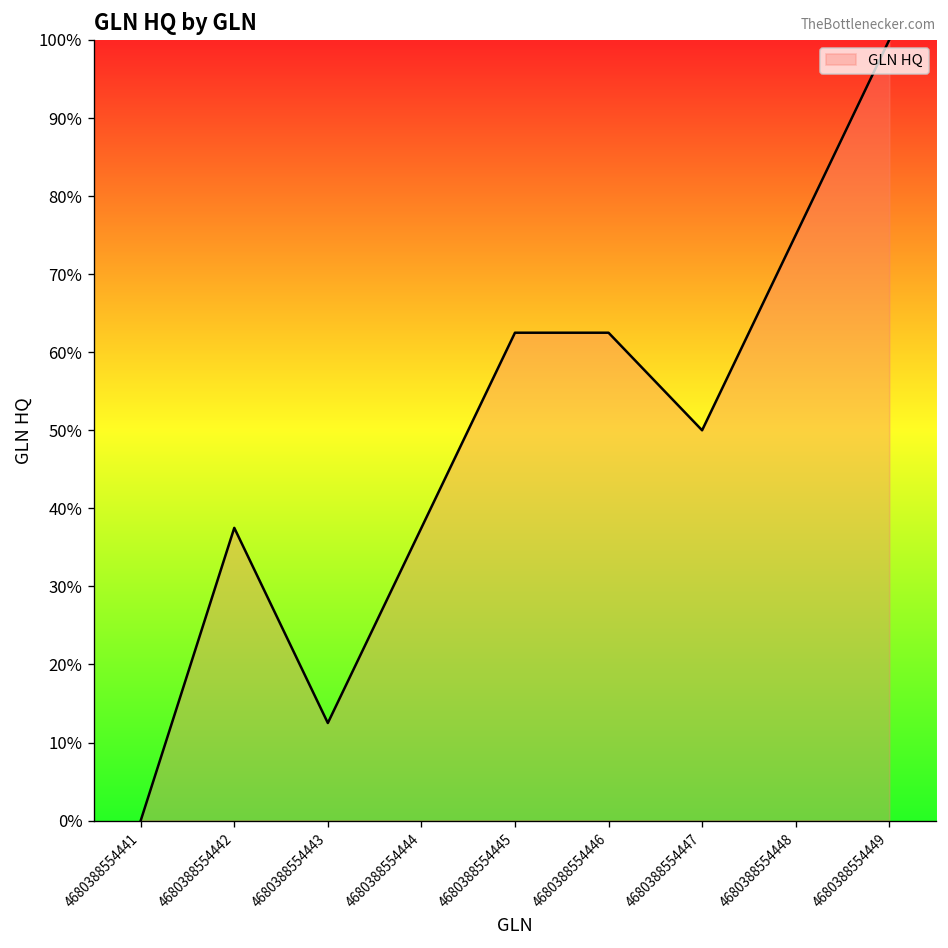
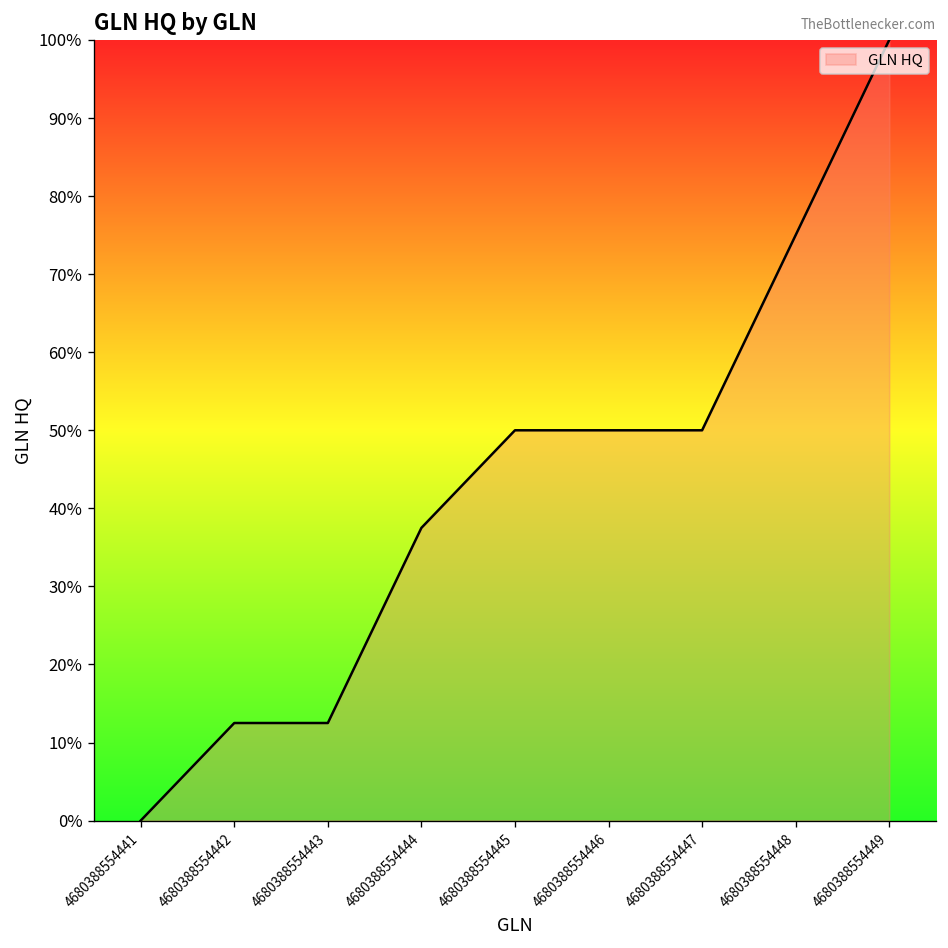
4680388554442: 38% -> 13%
4680388554445: 63% -> 50%
4680388554446: 63% -> 50%
